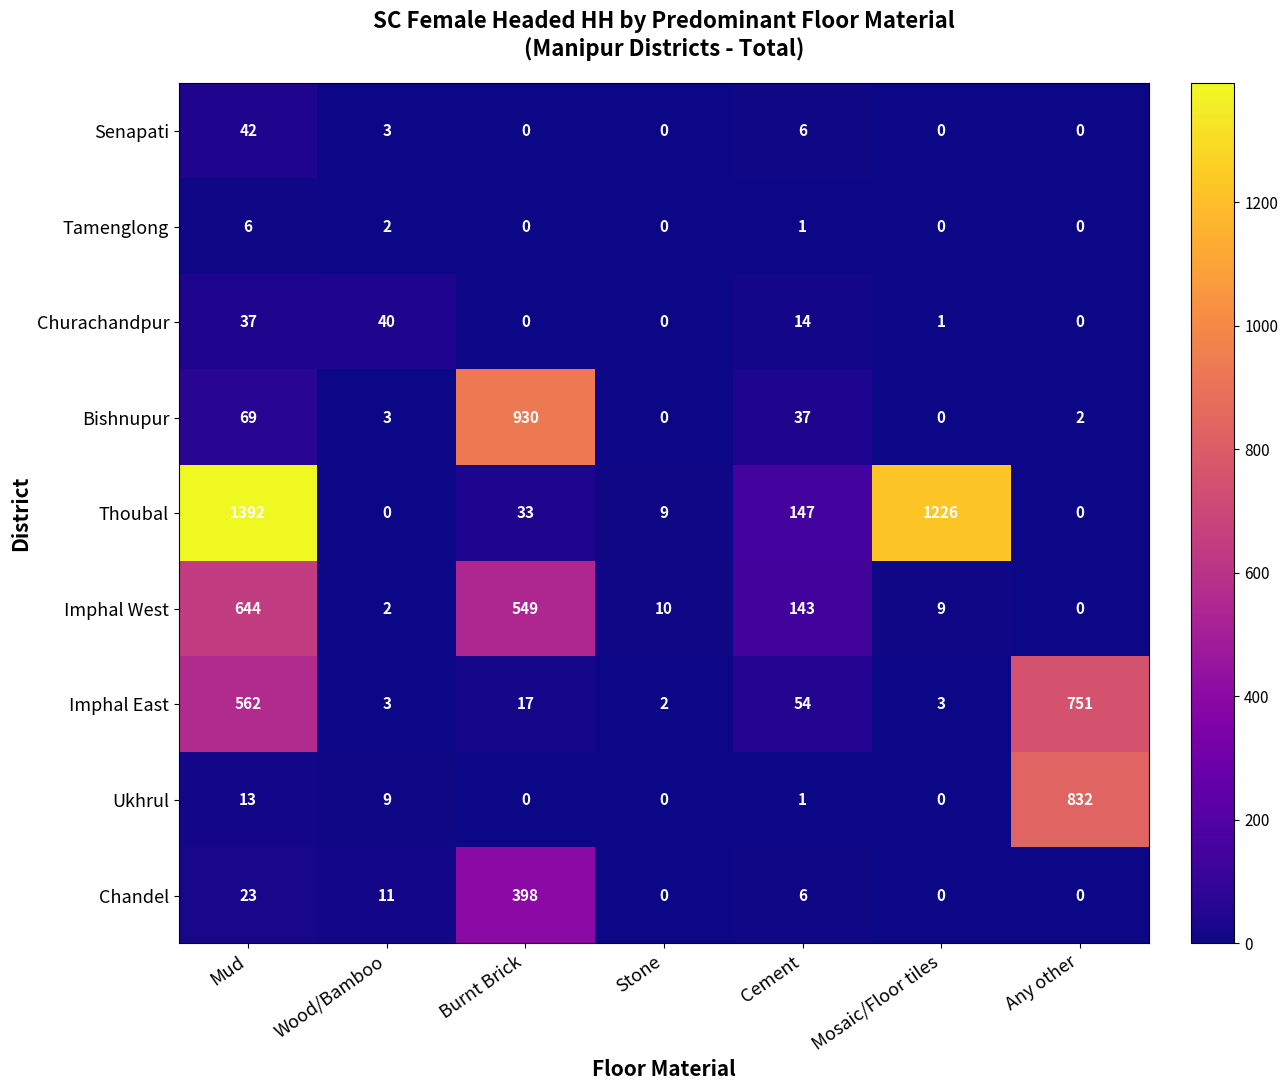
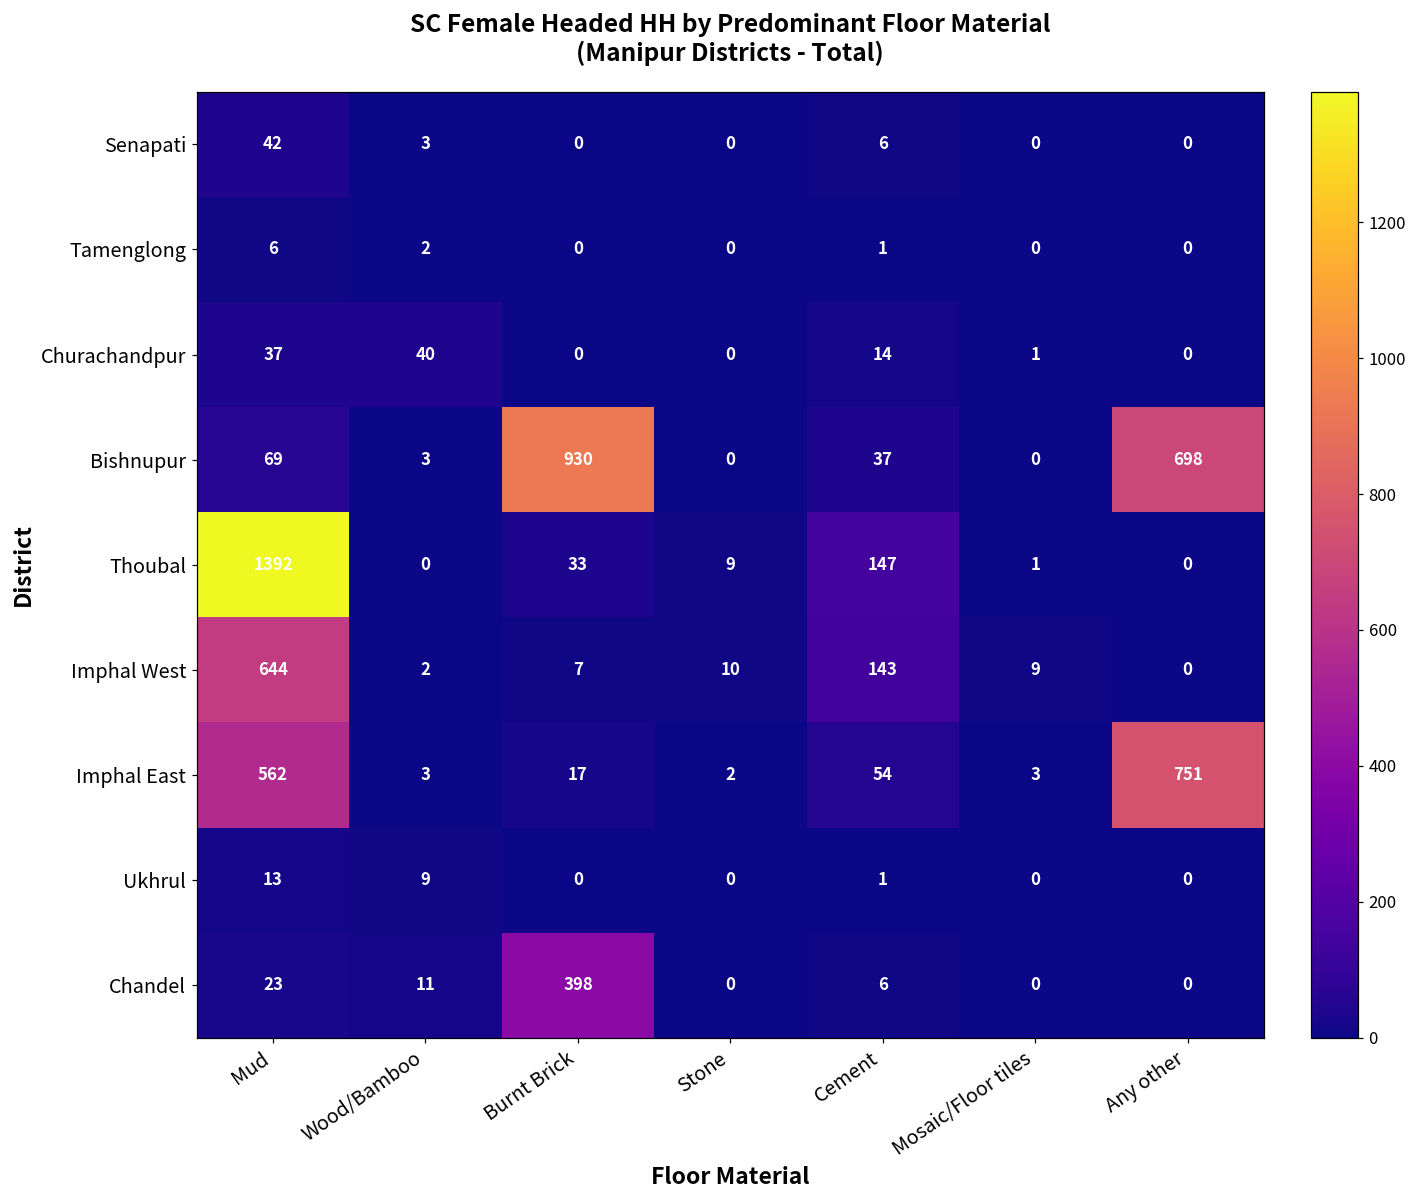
Bishnupur, Any other: 2 -> 698
Thoubal, Mosaic/Floor tiles: 1226 -> 1
Imphal West, Burnt Brick: 549 -> 7
Ukhrul, Any other: 832 -> 0
